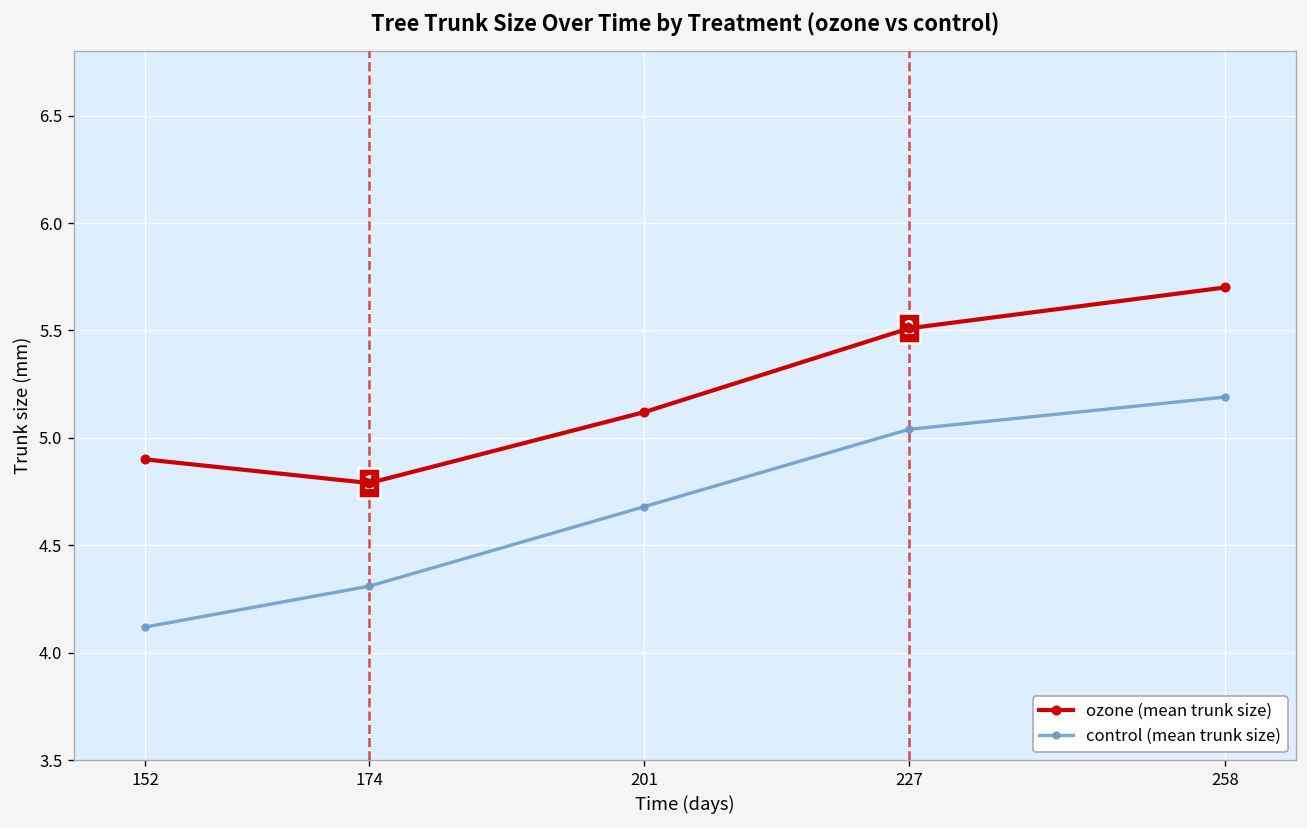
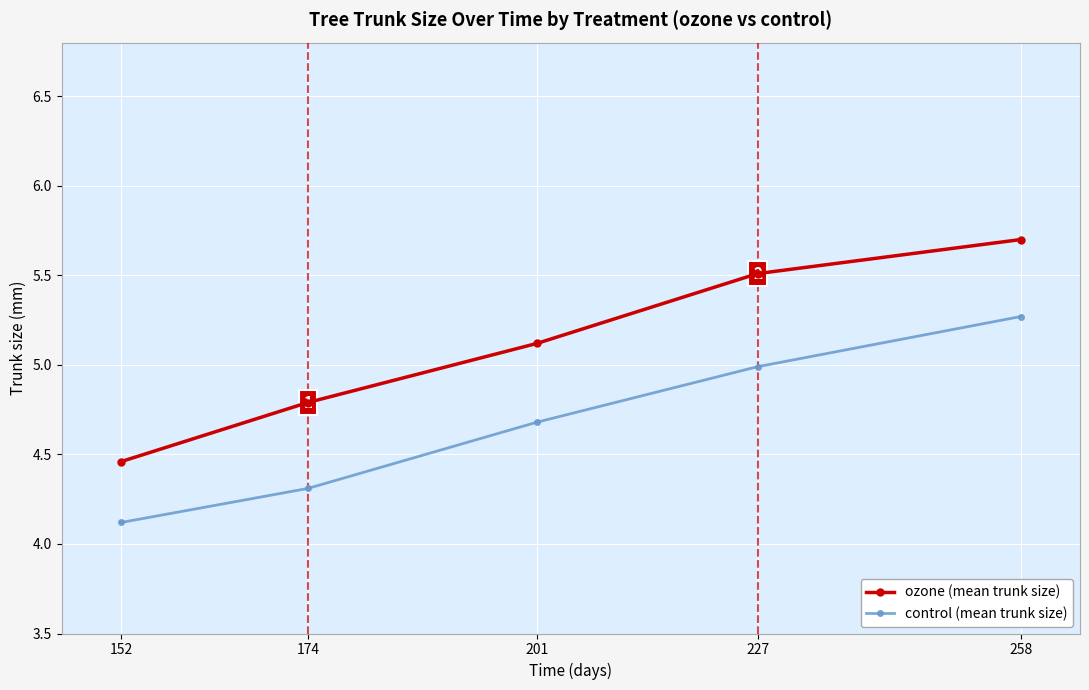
ozone (mean trunk size), 152: 4.90 -> 4.46
control (mean trunk size), 227: 5.04 -> 4.99
control (mean trunk size), 258: 5.19 -> 5.27
